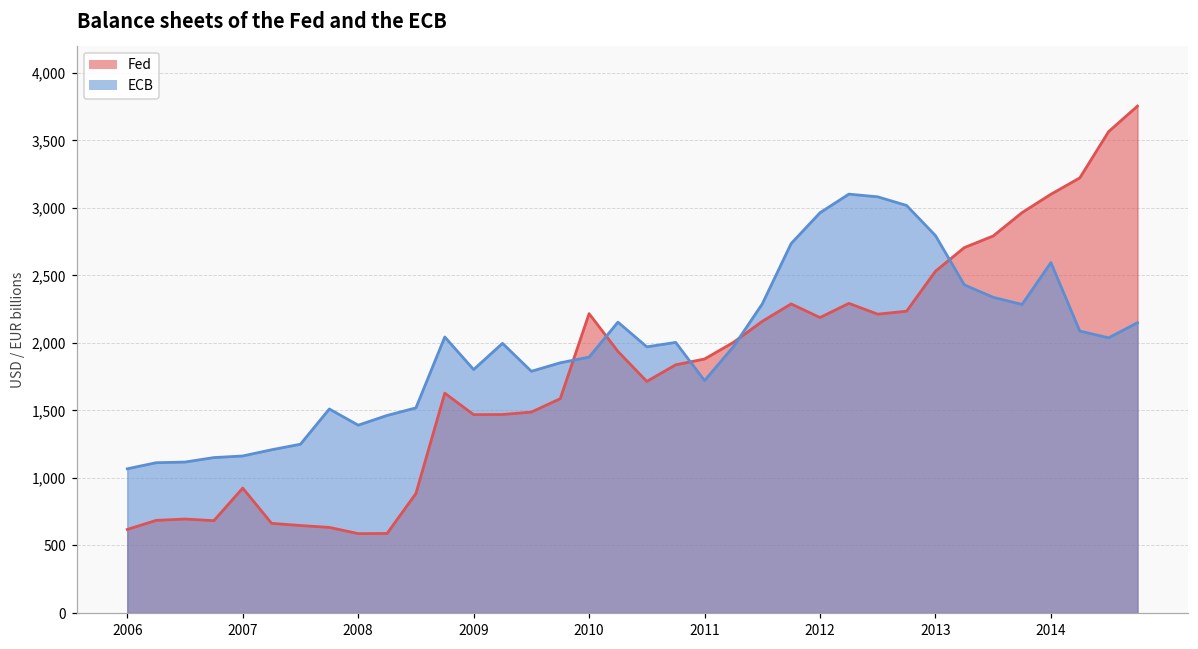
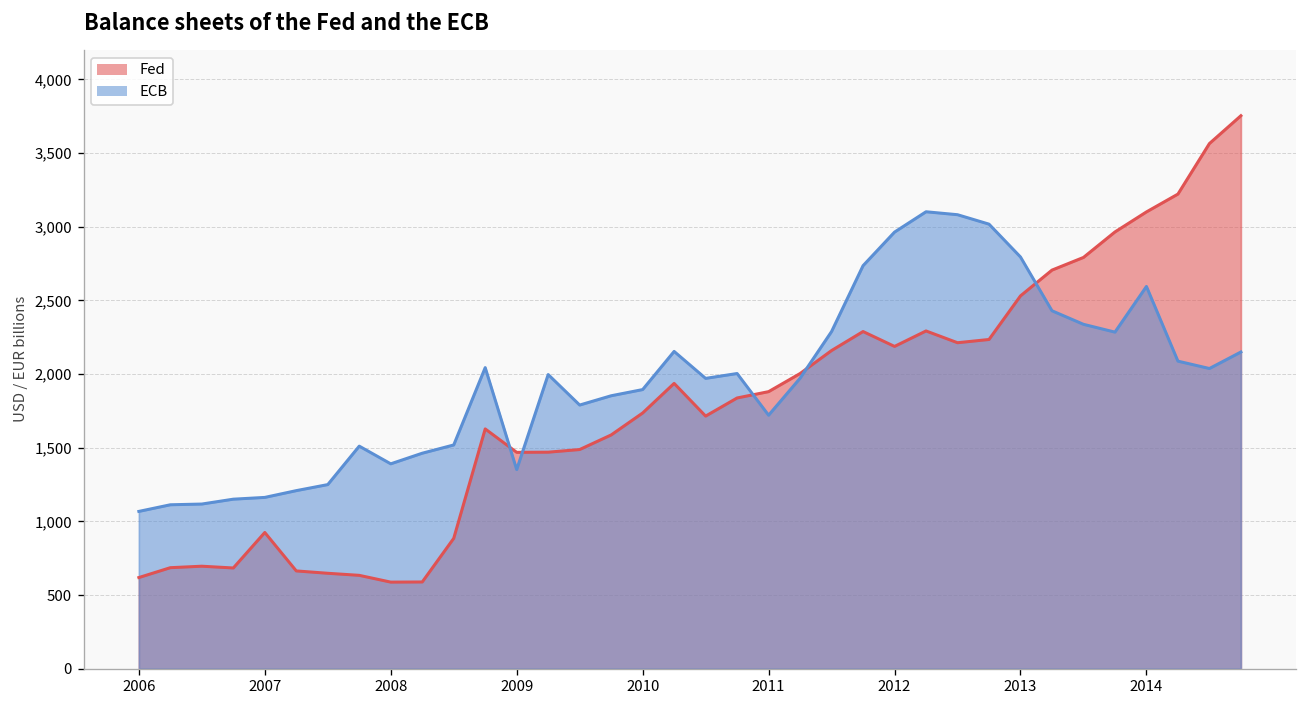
ECB, 2009: 1,800 -> 1,350
Fed, 2010: 2,220 -> 1,740
